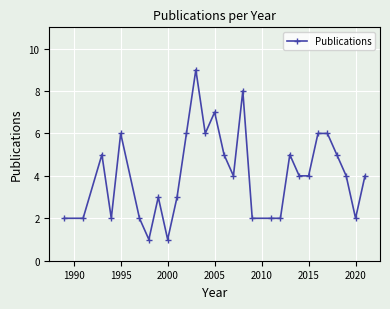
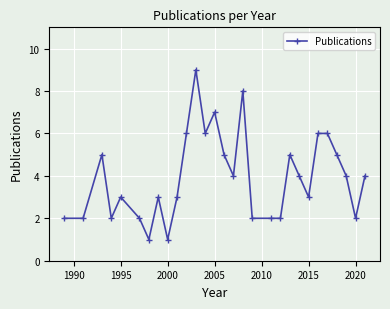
1995: 6 -> 3
2015: 4 -> 3
